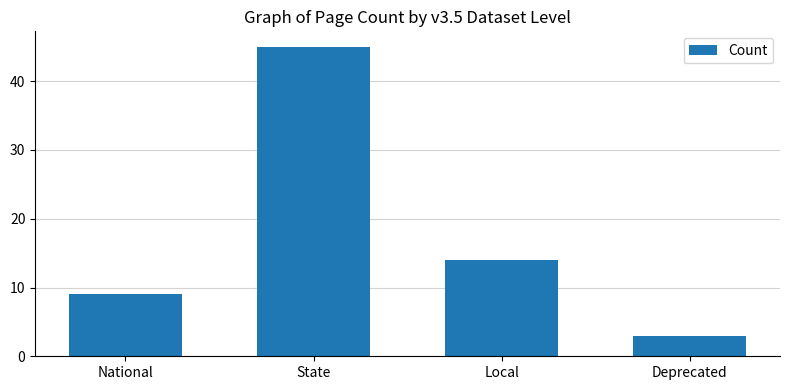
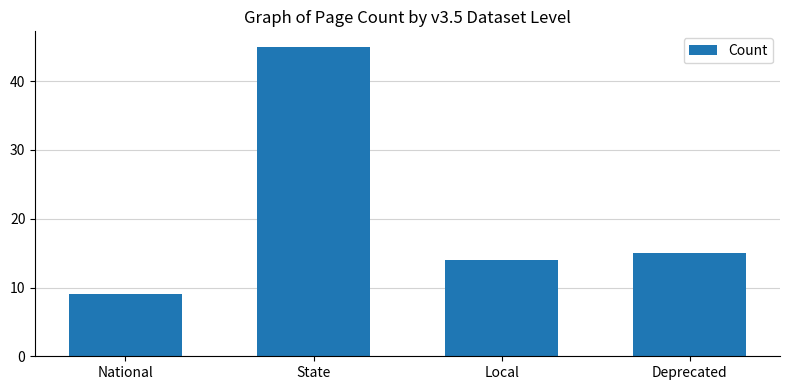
Deprecated: 3 -> 15
